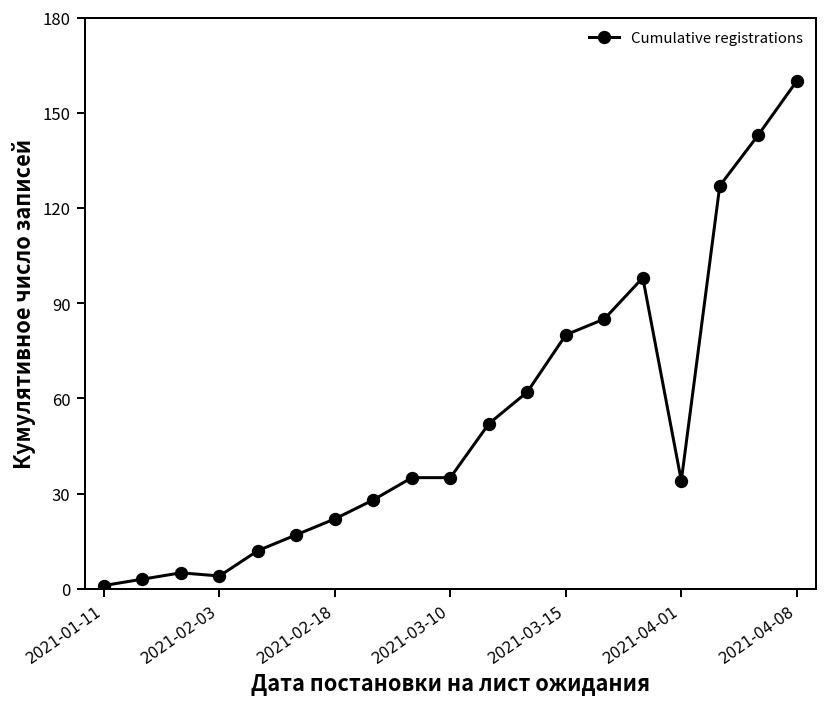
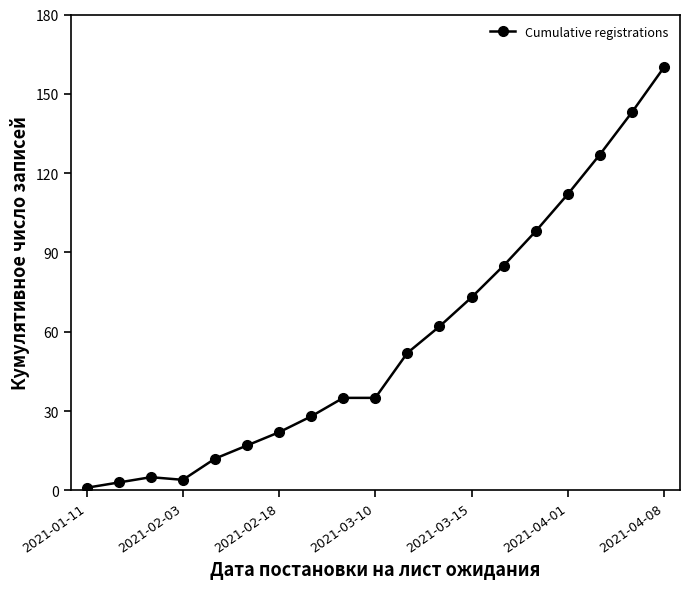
2021-03-15: 80 -> 73
2021-04-01: 34 -> 112
